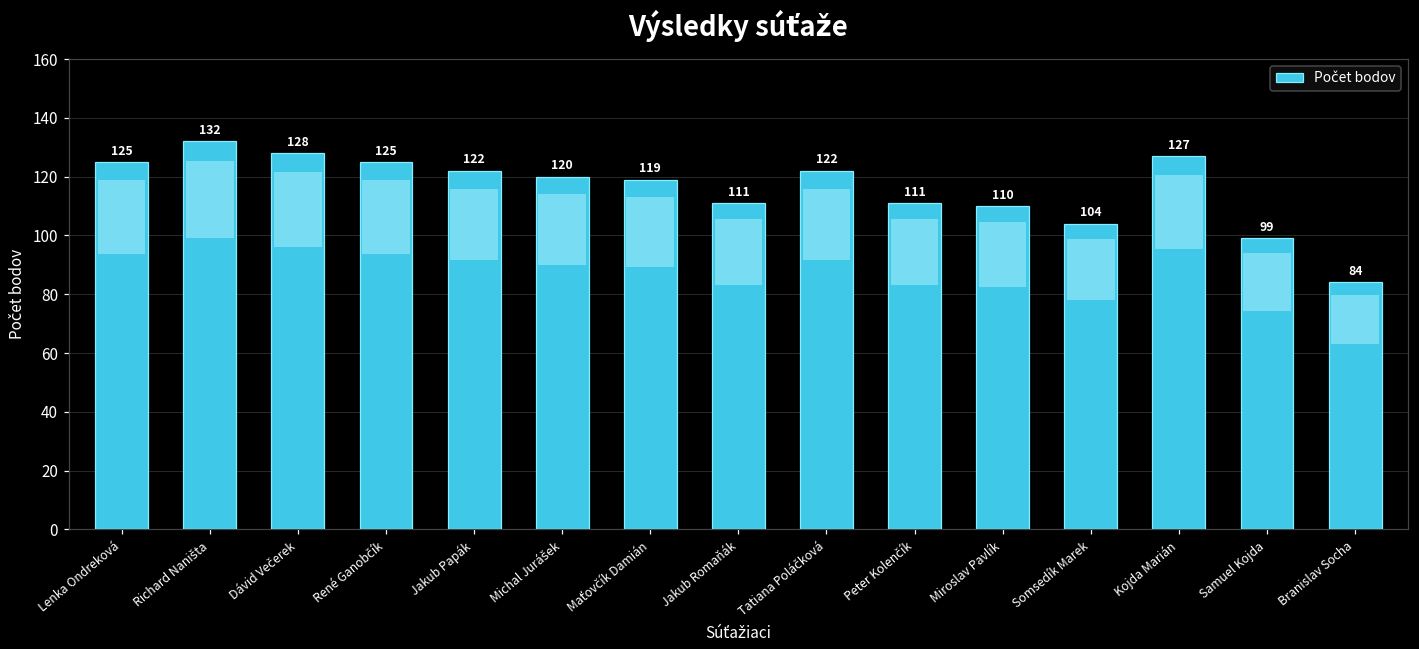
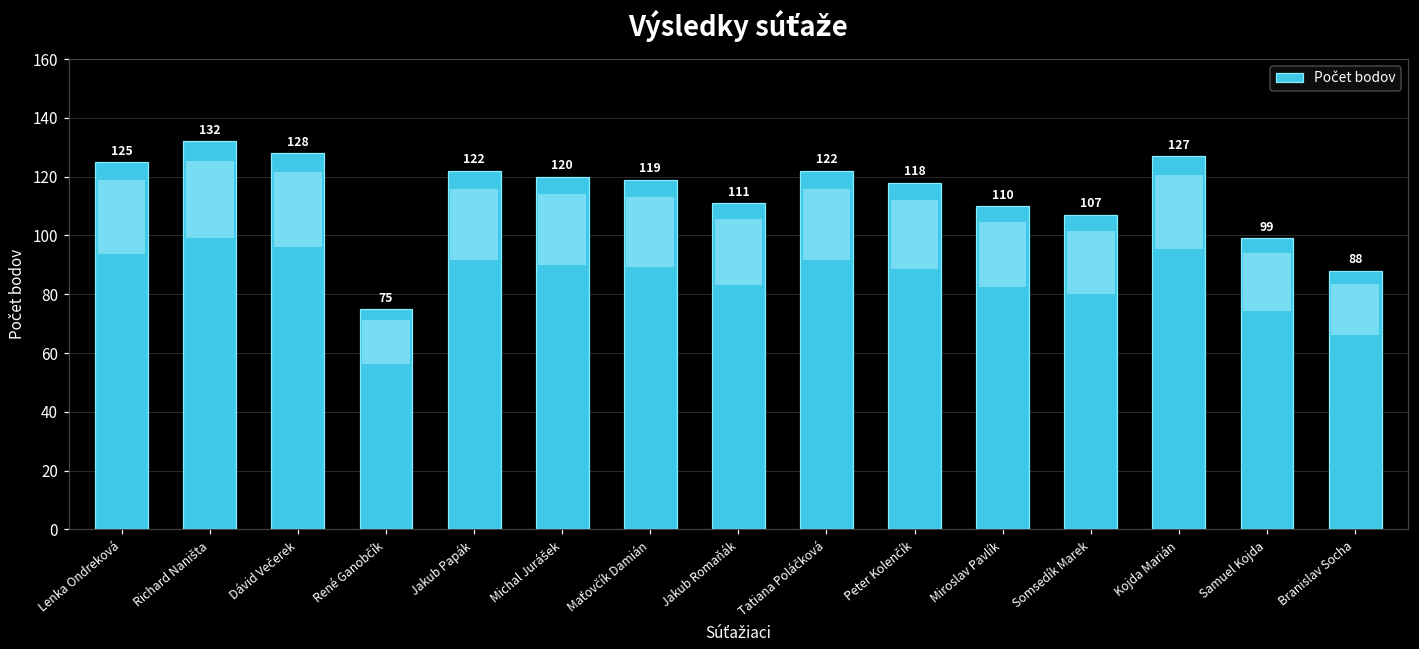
René Ganobčík: 125 -> 75
Peter Kolenčík: 111 -> 118
Somsedík Marek: 104 -> 107
Branislav Socha: 84 -> 88
